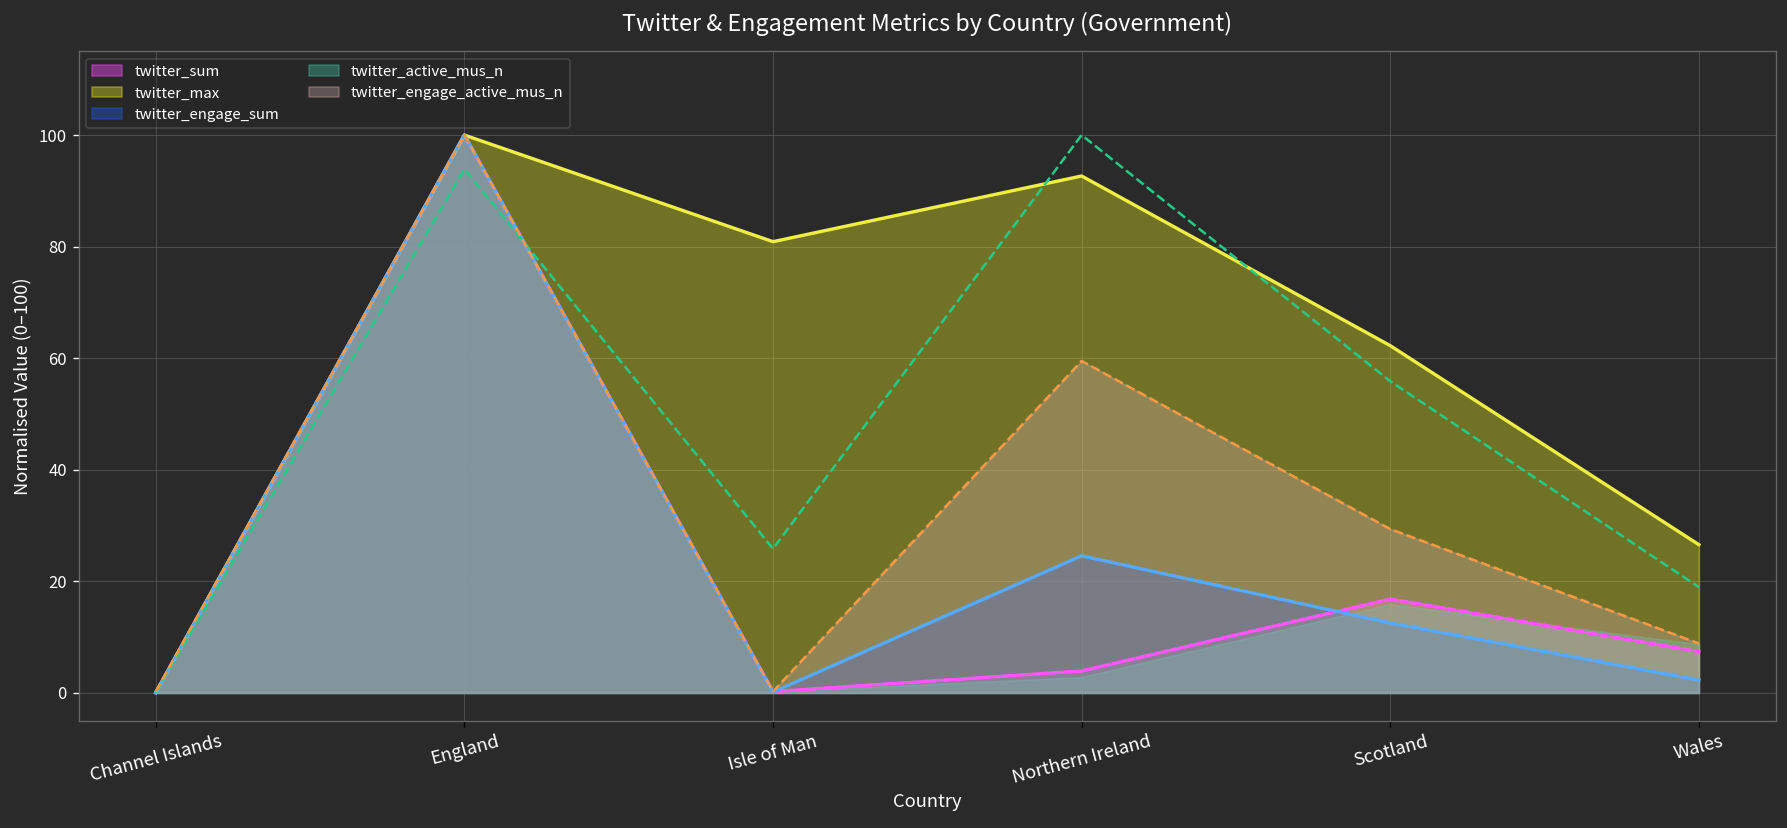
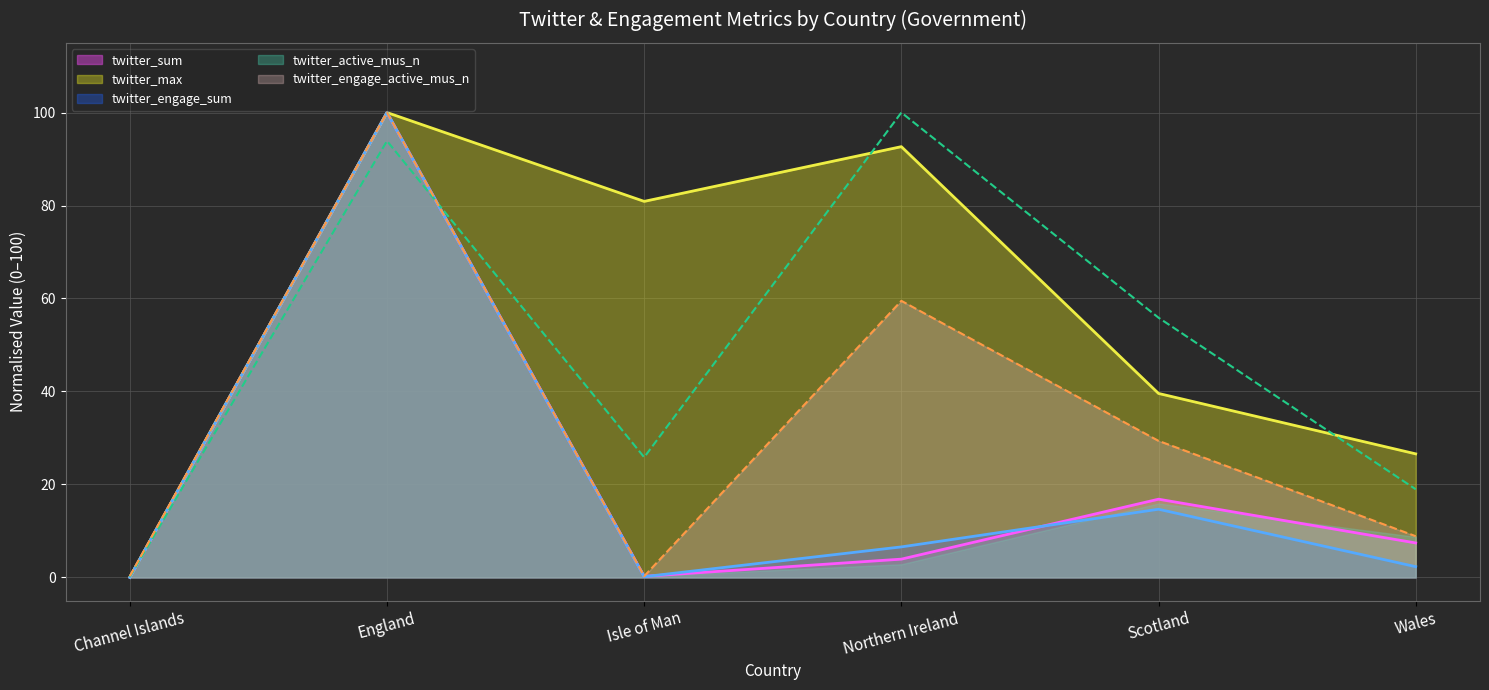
twitter_engage_sum, Northern Ireland: 25 -> 7
twitter_max, Scotland: 62 -> 40
twitter_engage_sum, Scotland: 13 -> 15
